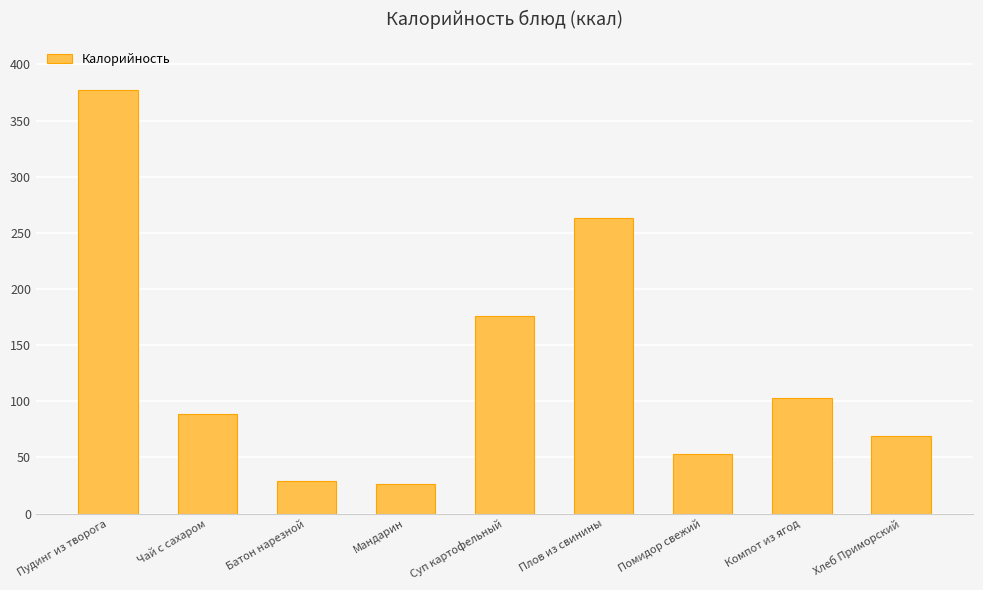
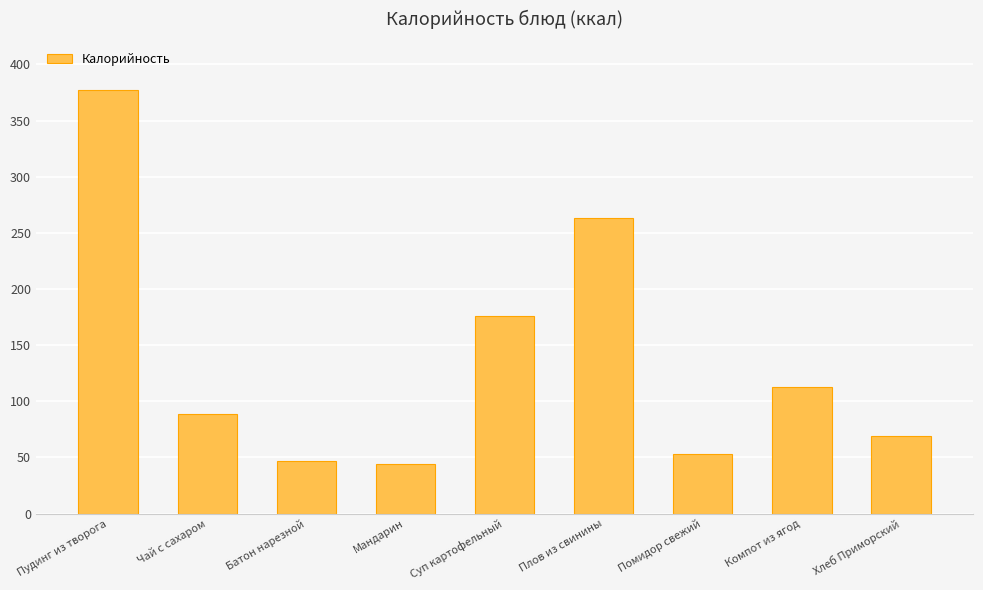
Батон нарезной: 29 -> 47
Мандарин: 26 -> 44
Компот из ягод: 103 -> 113
